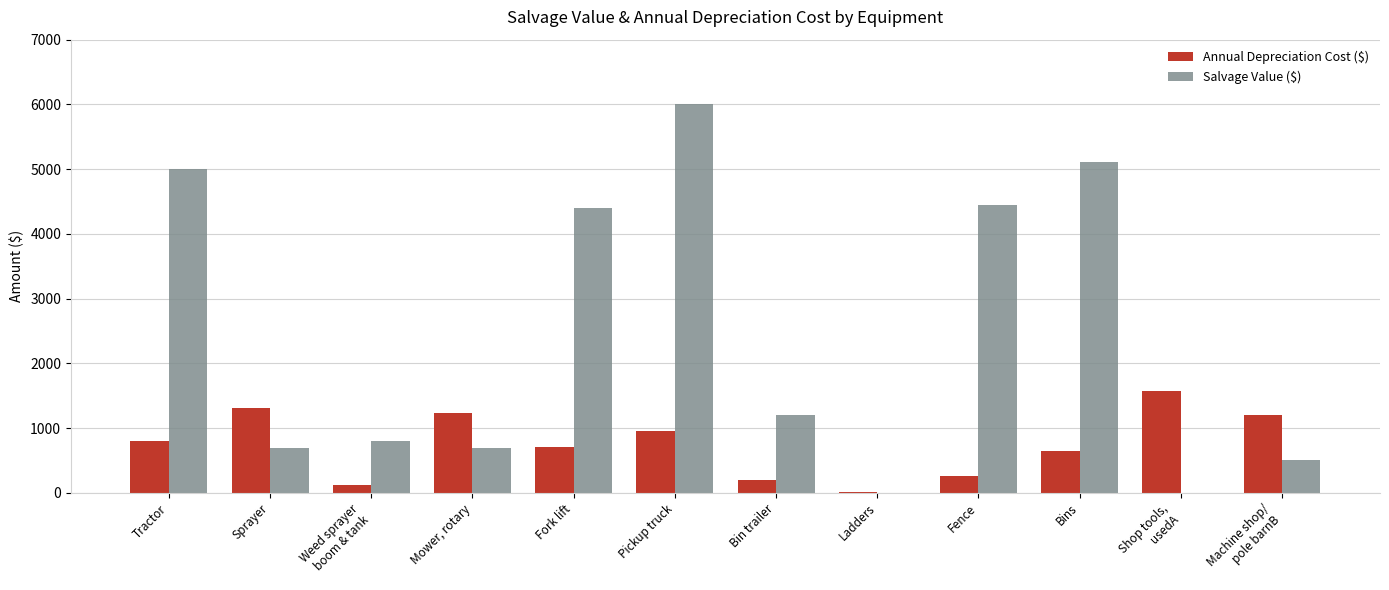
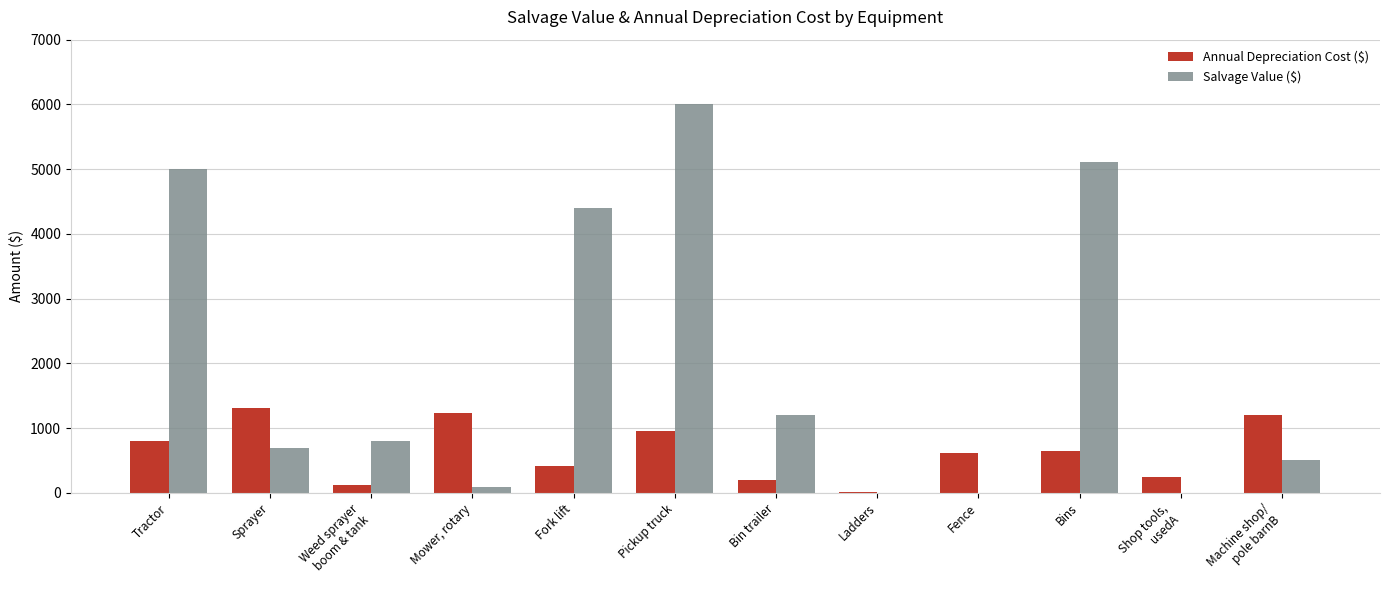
Salvage Value ($), Mower, rotary: 700 -> 100
Annual Depreciation Cost ($), Fork lift: 700 -> 400
Annual Depreciation Cost ($), Fence: 300 -> 600
Salvage Value ($), Fence: 4500 -> 0
Annual Depreciation Cost ($), Shop tools, usedA: 1600 -> 200
